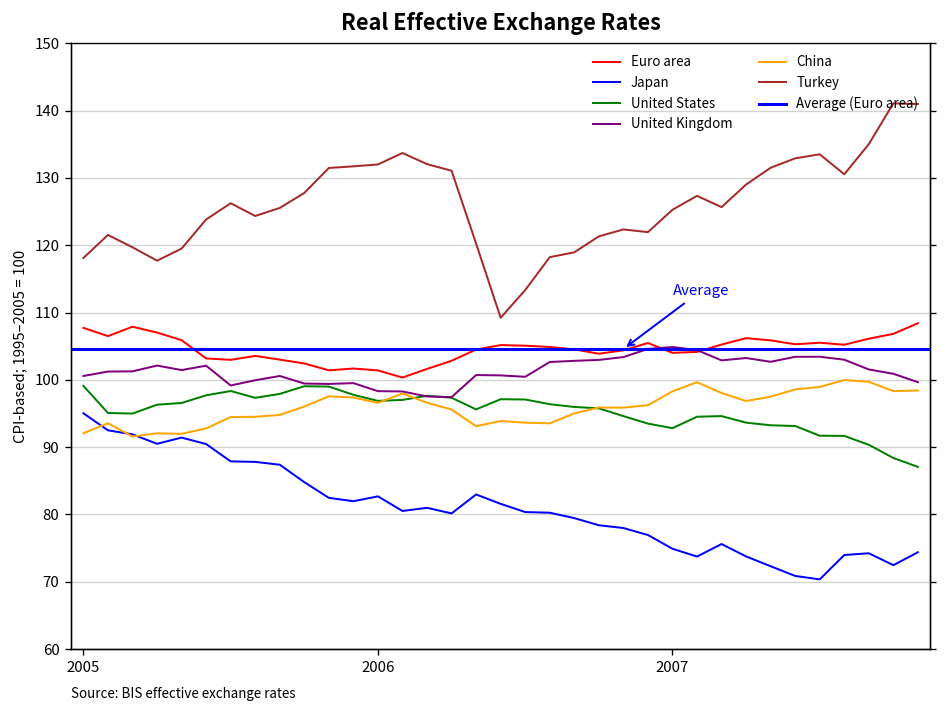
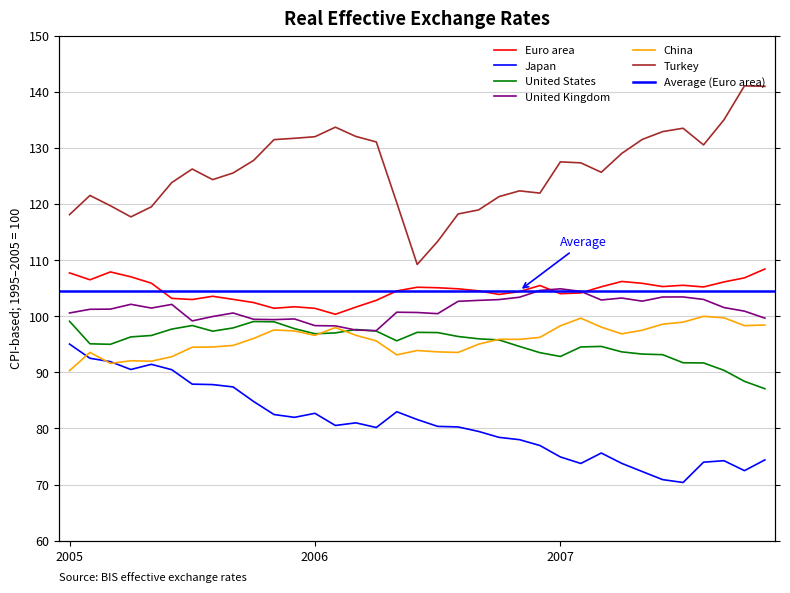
China, 2005: 92 -> 90
Turkey, 2007: 125 -> 128
